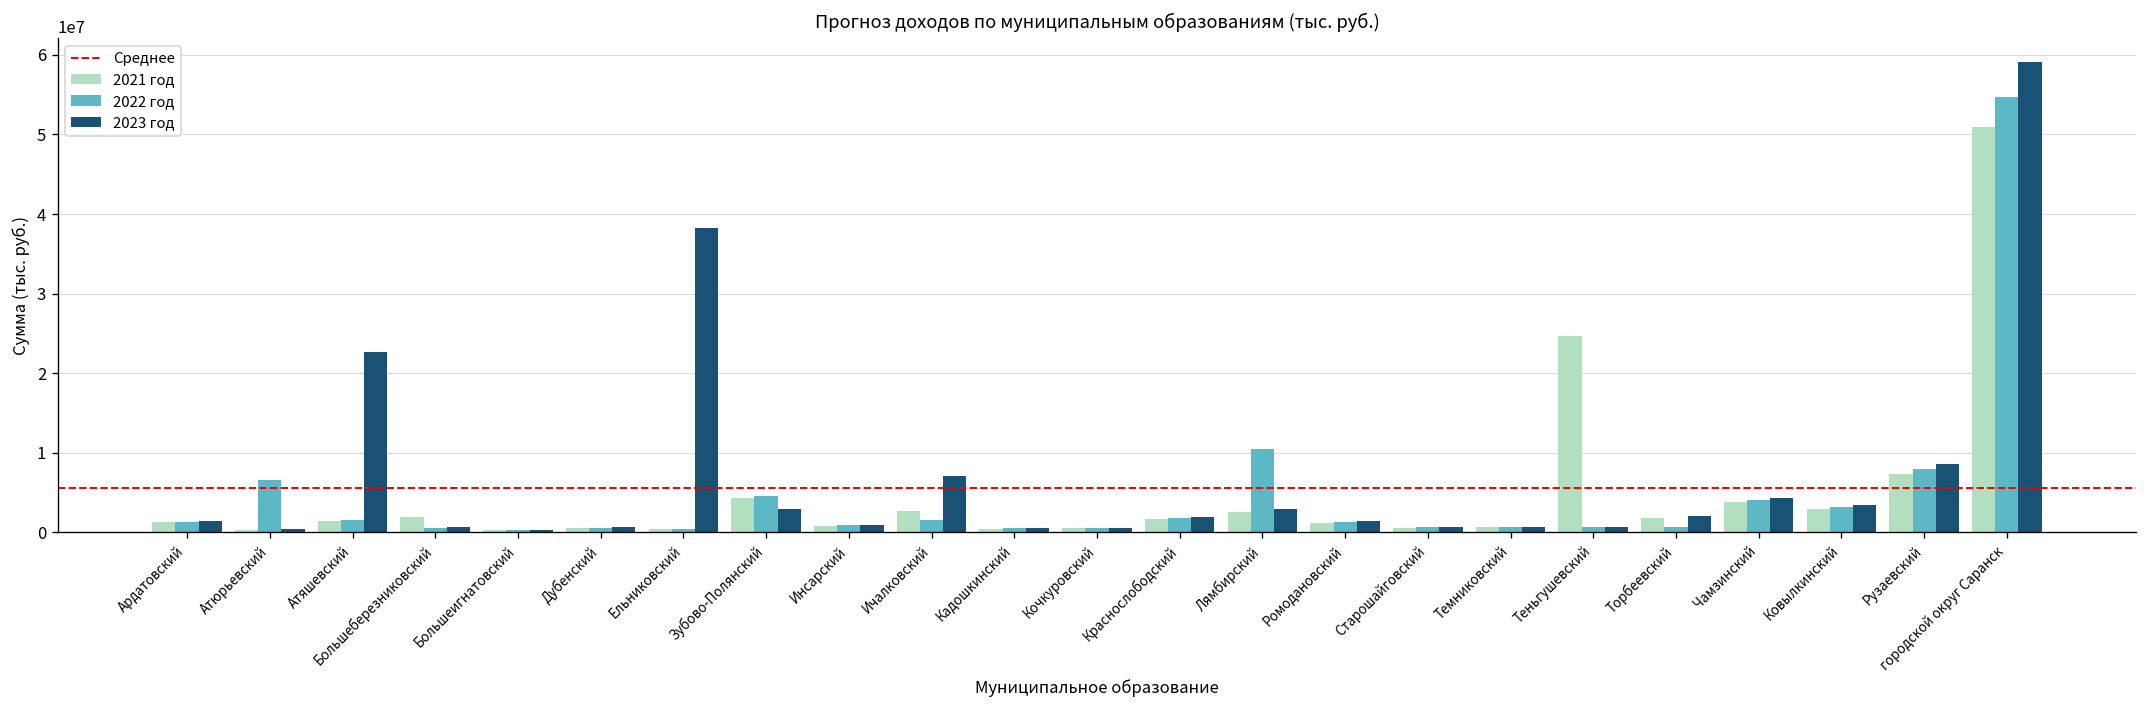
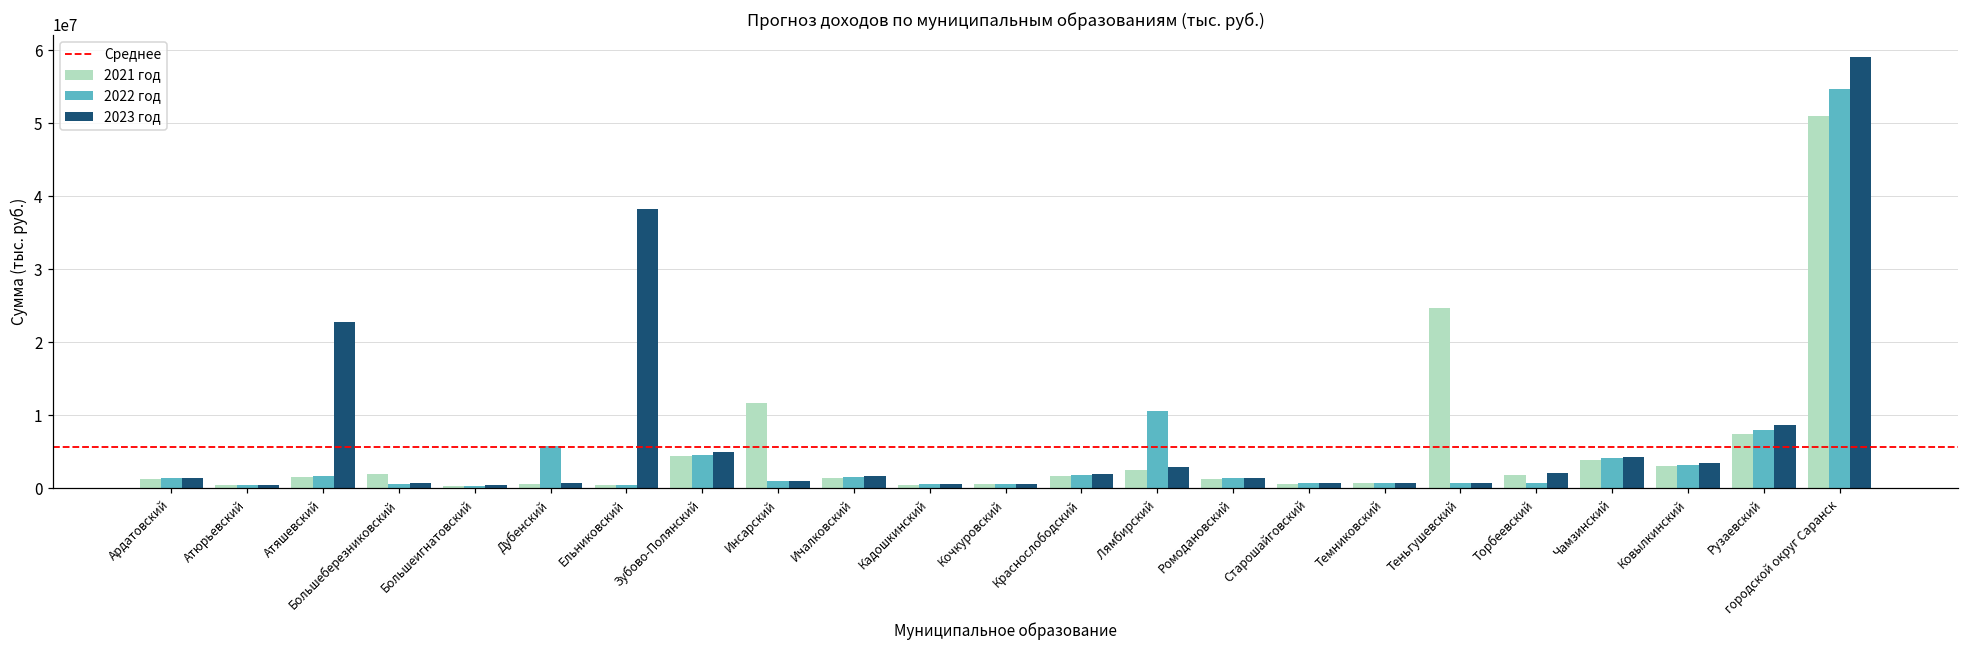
2022 год, Атюрьевский: 7000000 -> 0
2022 год, Дубенский: 1000000 -> 6000000
2023 год, Зубово-Полянский: 3000000 -> 5000000
2021 год, Инсарский: 1000000 -> 12000000
2021 год, Ичалковский: 3000000 -> 1000000
2023 год, Ичалковский: 7000000 -> 2000000
